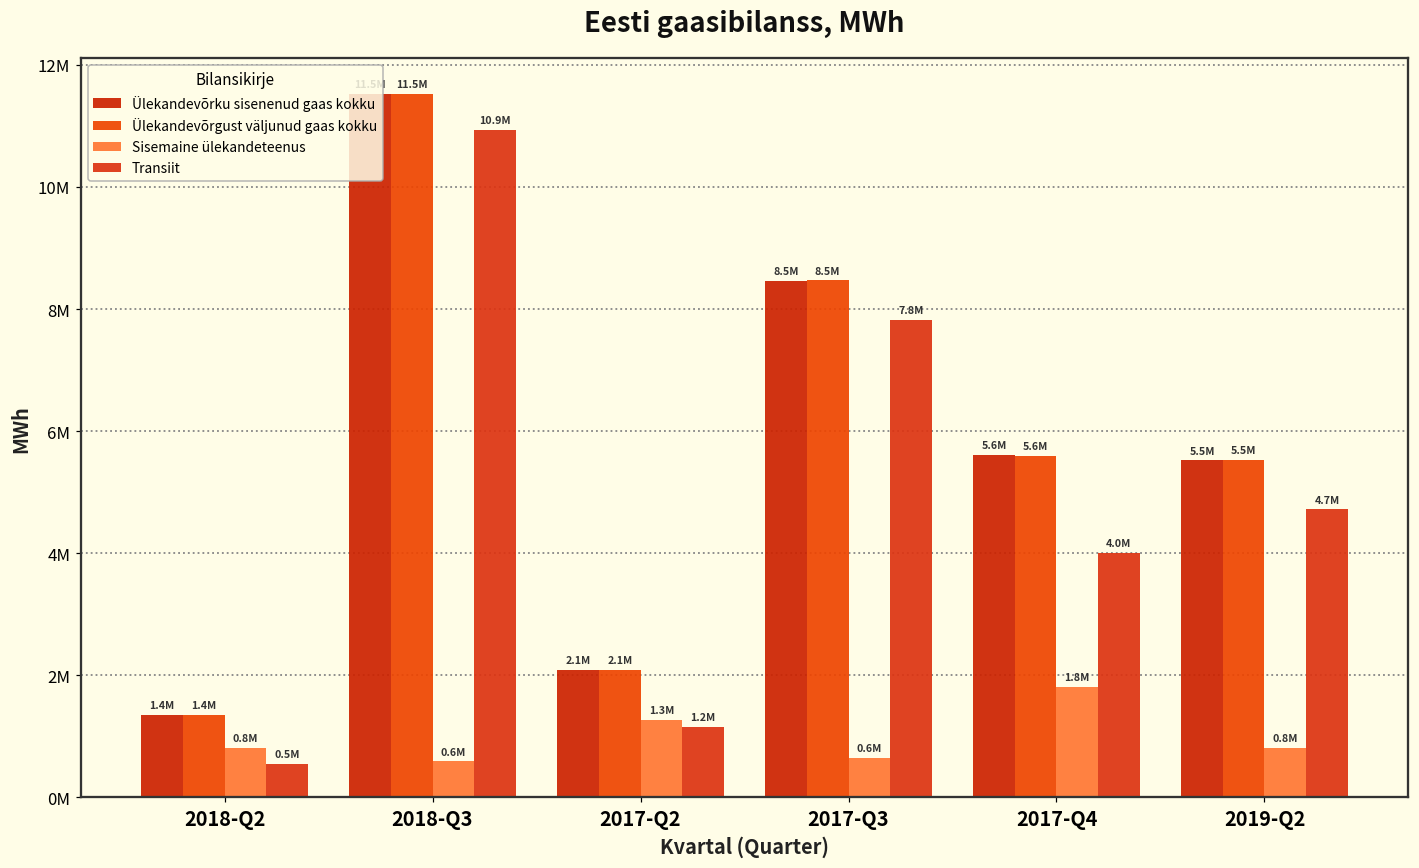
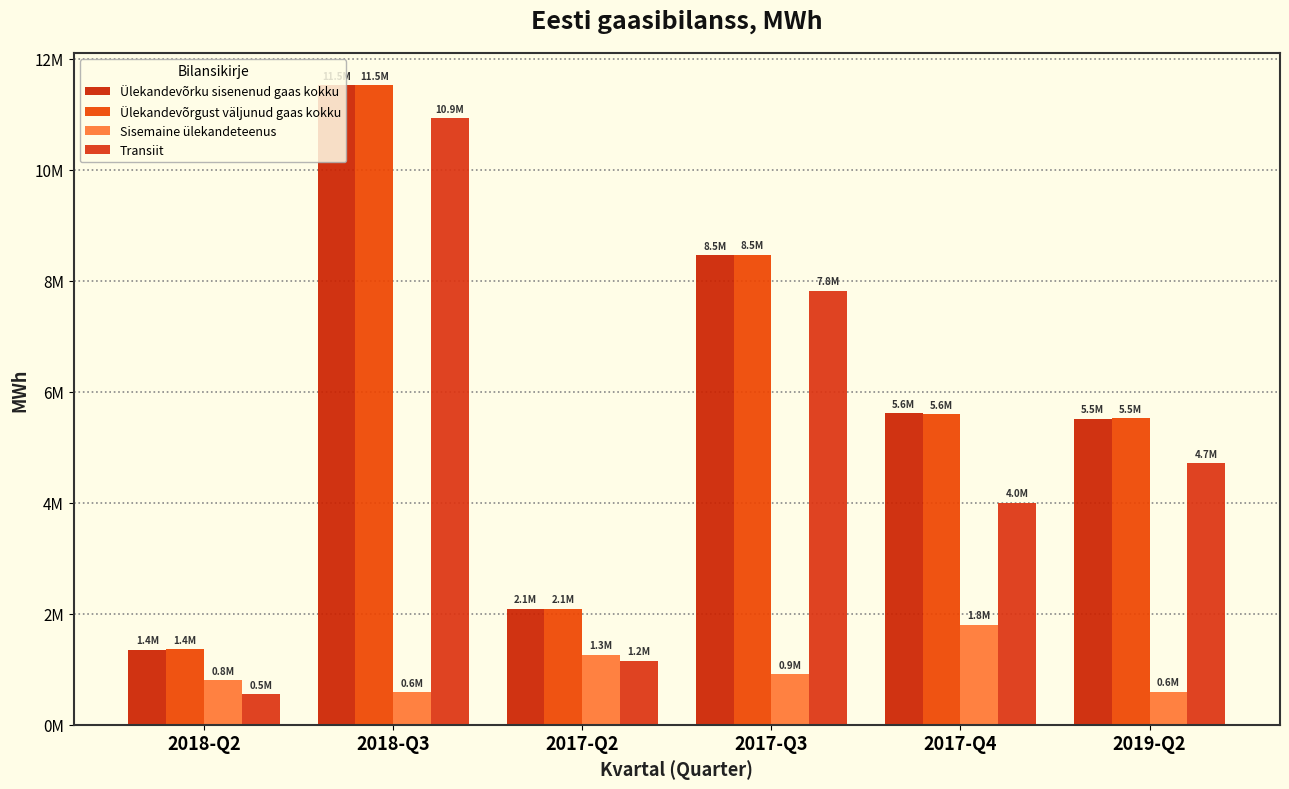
Sisemaine ülekandeteenus, 2017-Q3: 0.6M -> 0.9M
Sisemaine ülekandeteenus, 2019-Q2: 0.8M -> 0.6M
